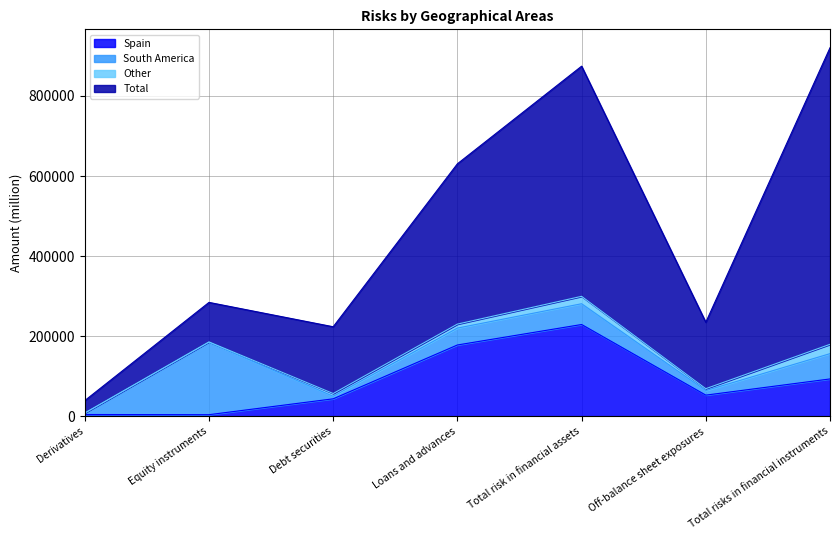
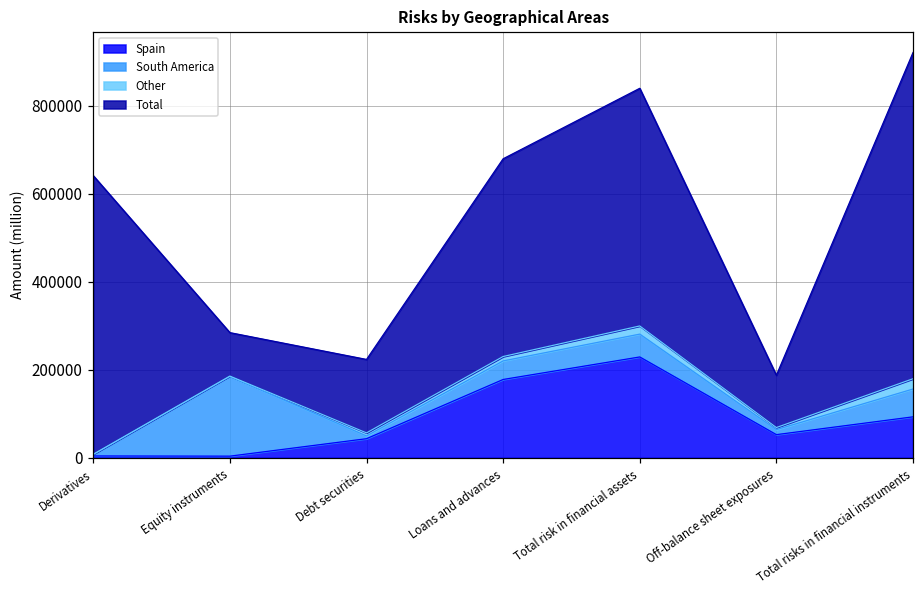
Total, Derivatives: 30000 -> 630000
Total, Loans and advances: 400000 -> 450000
Total, Total risk in financial assets: 580000 -> 540000
Total, Off-balance sheet exposures: 170000 -> 120000
